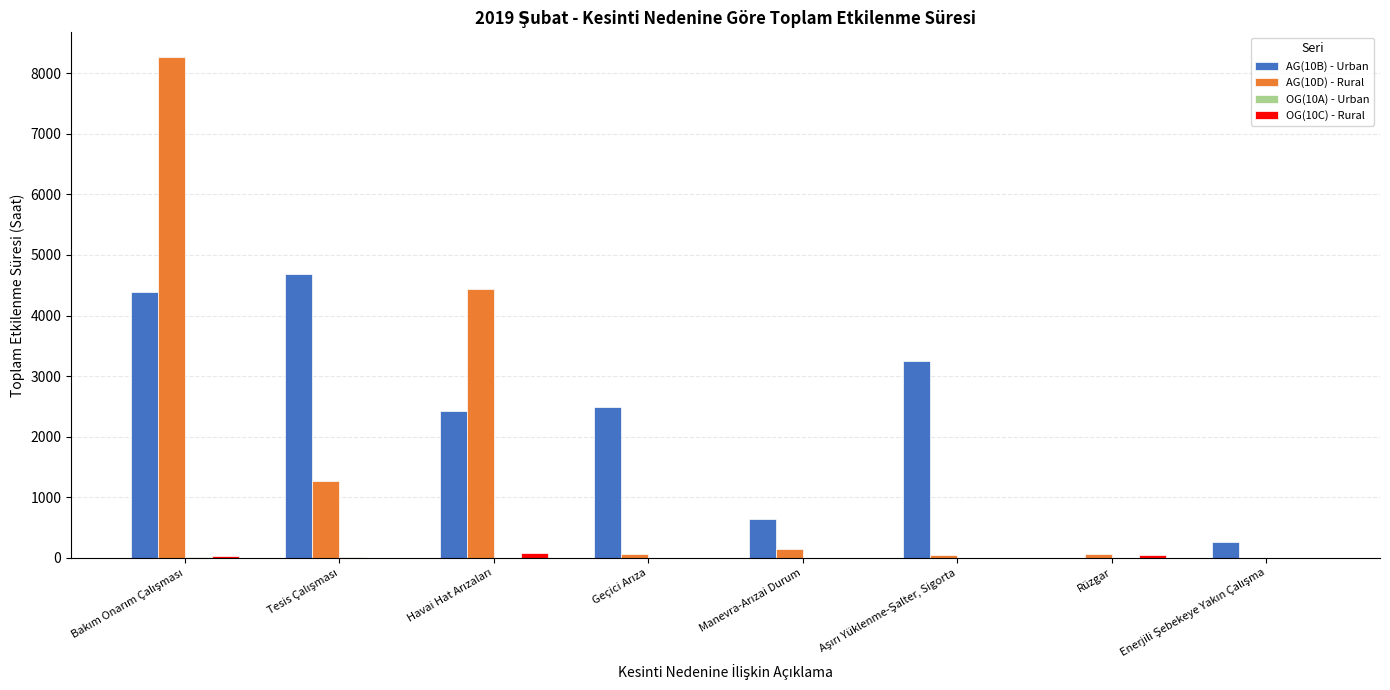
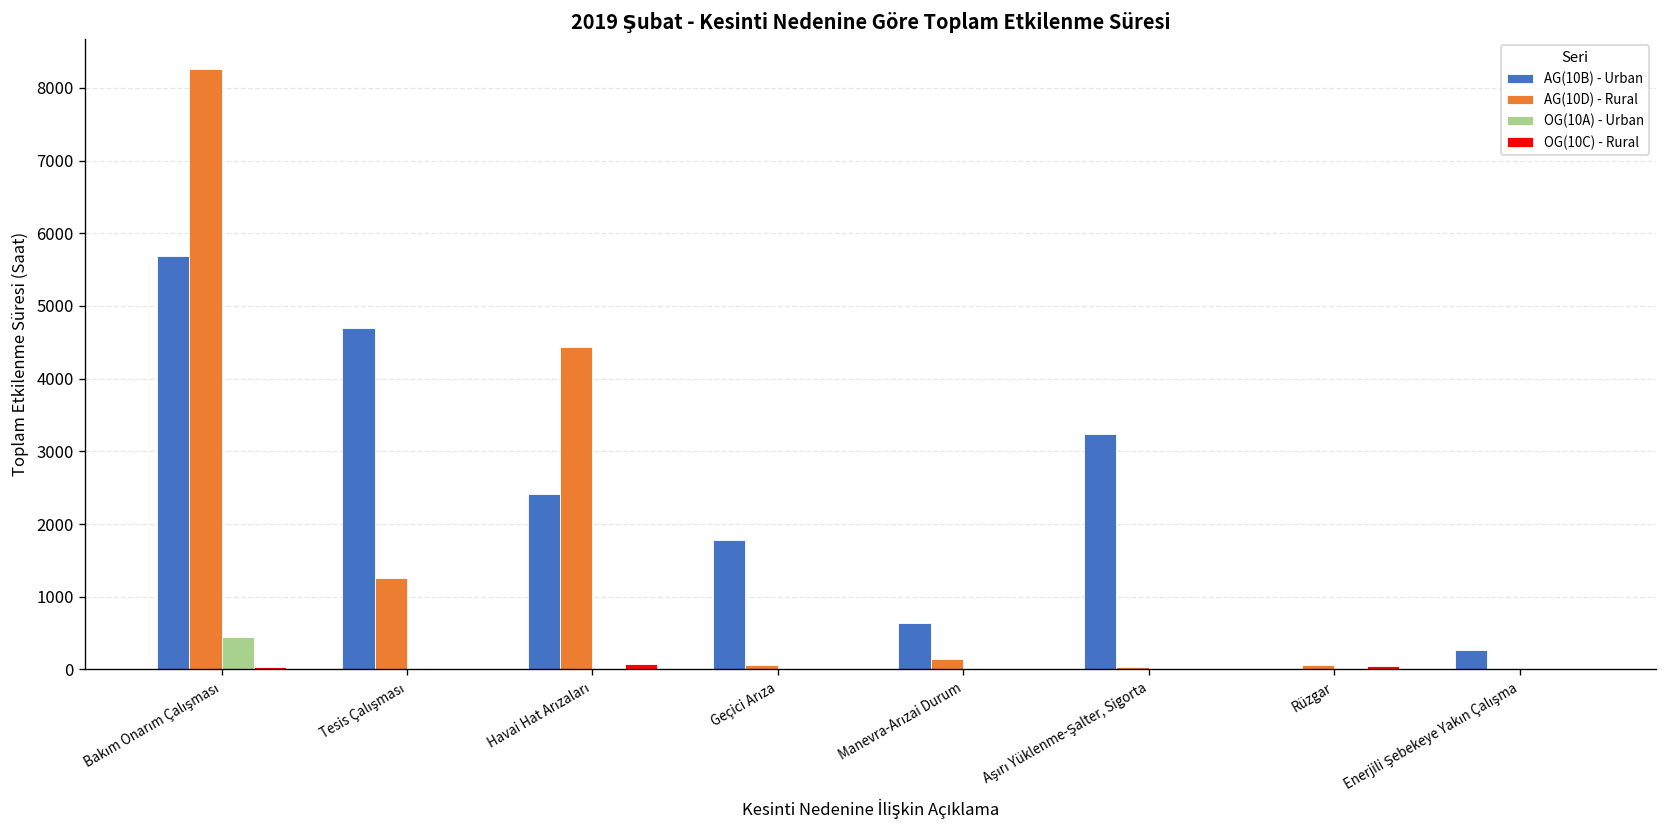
AG(10B) - Urban, Bakım Onarım Çalışması: 4400 -> 5700
OG(10A) - Urban, Bakım Onarım Çalışması: 0 -> 400
AG(10B) - Urban, Geçici Arıza: 2500 -> 1800
